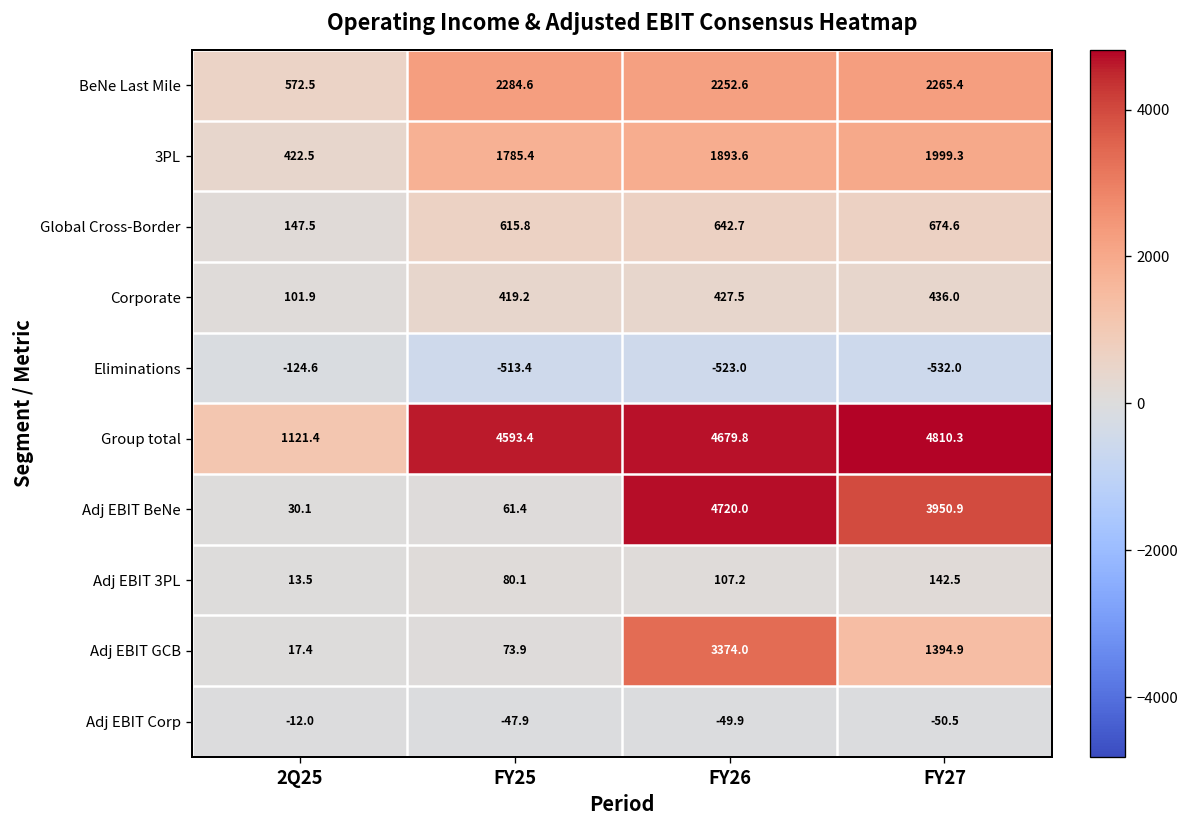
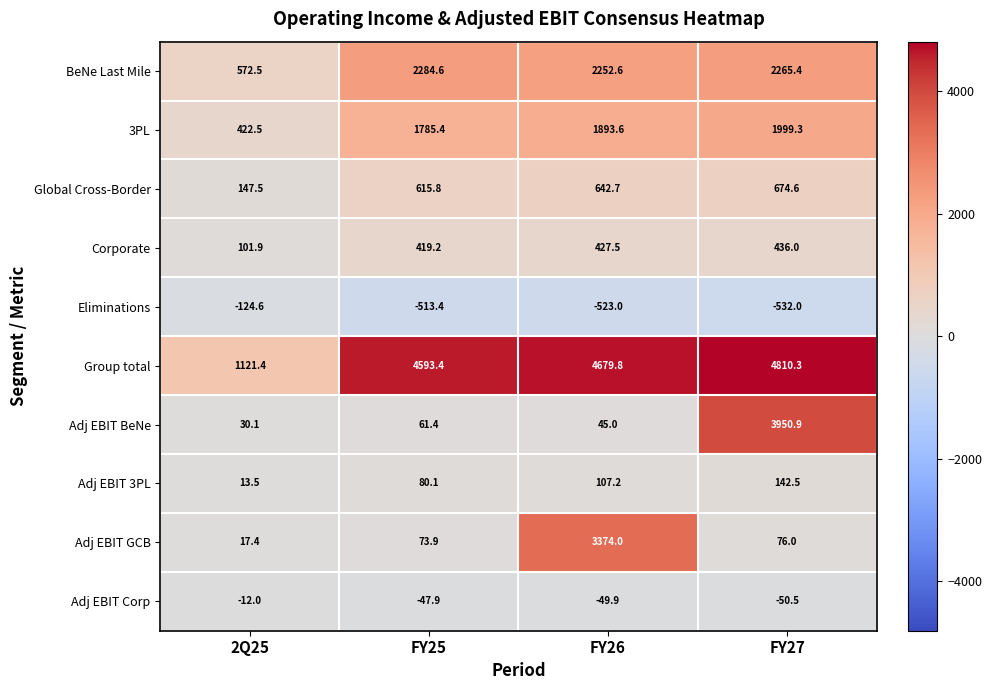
Adj EBIT BeNe, FY26: 4720.0 -> 45.0
Adj EBIT GCB, FY27: 1394.9 -> 76.0
